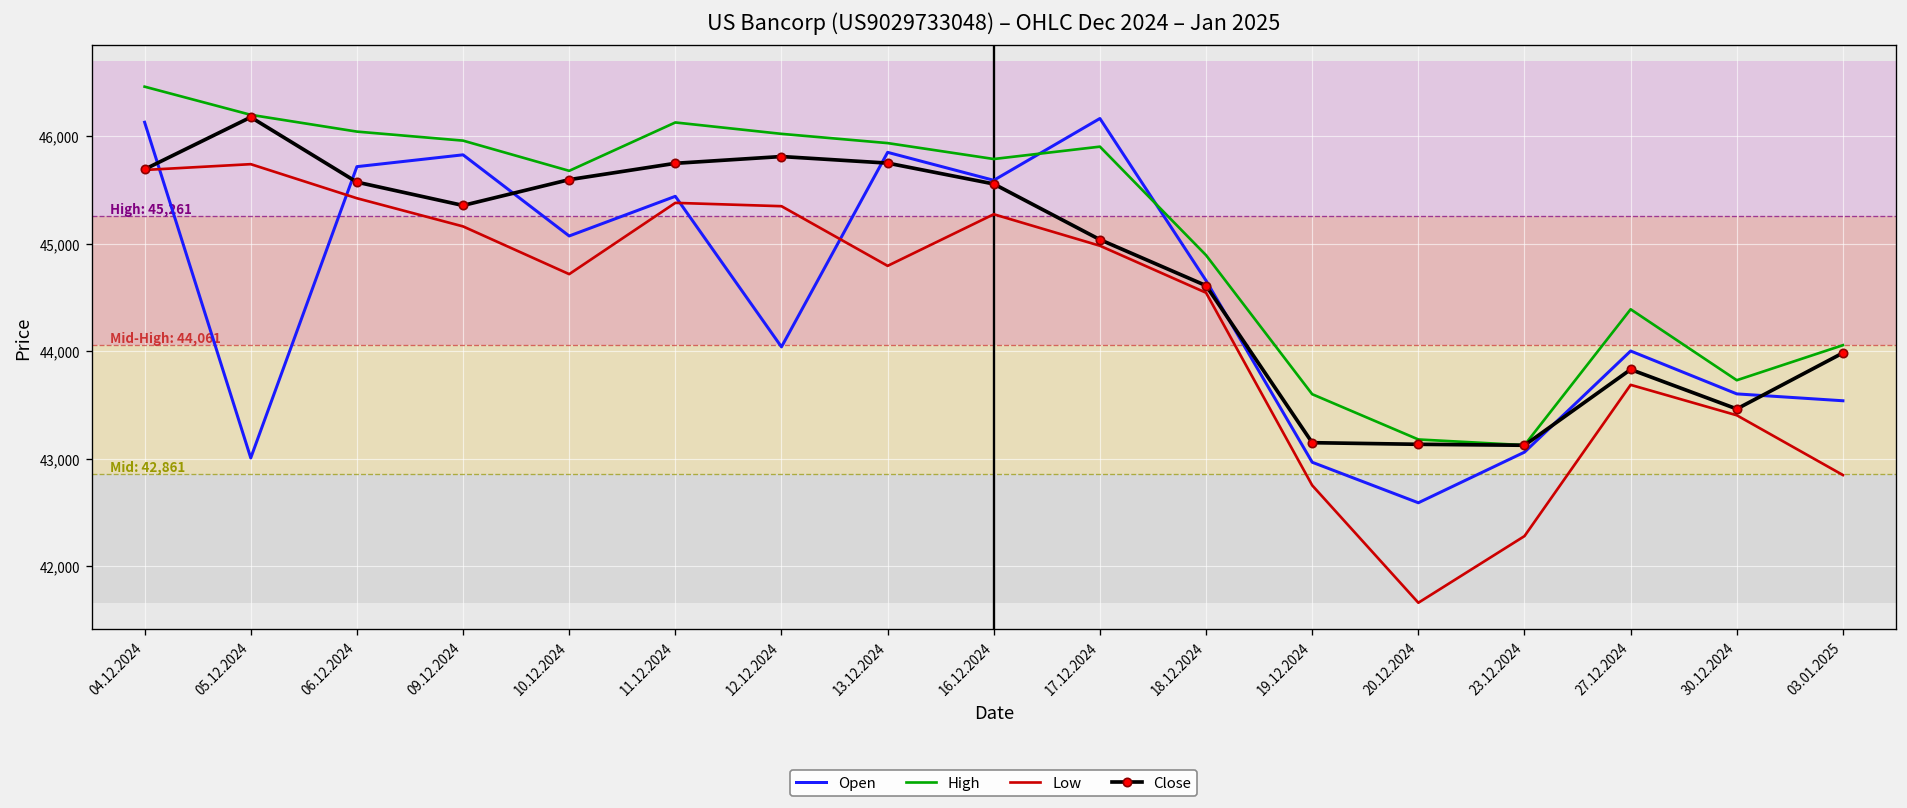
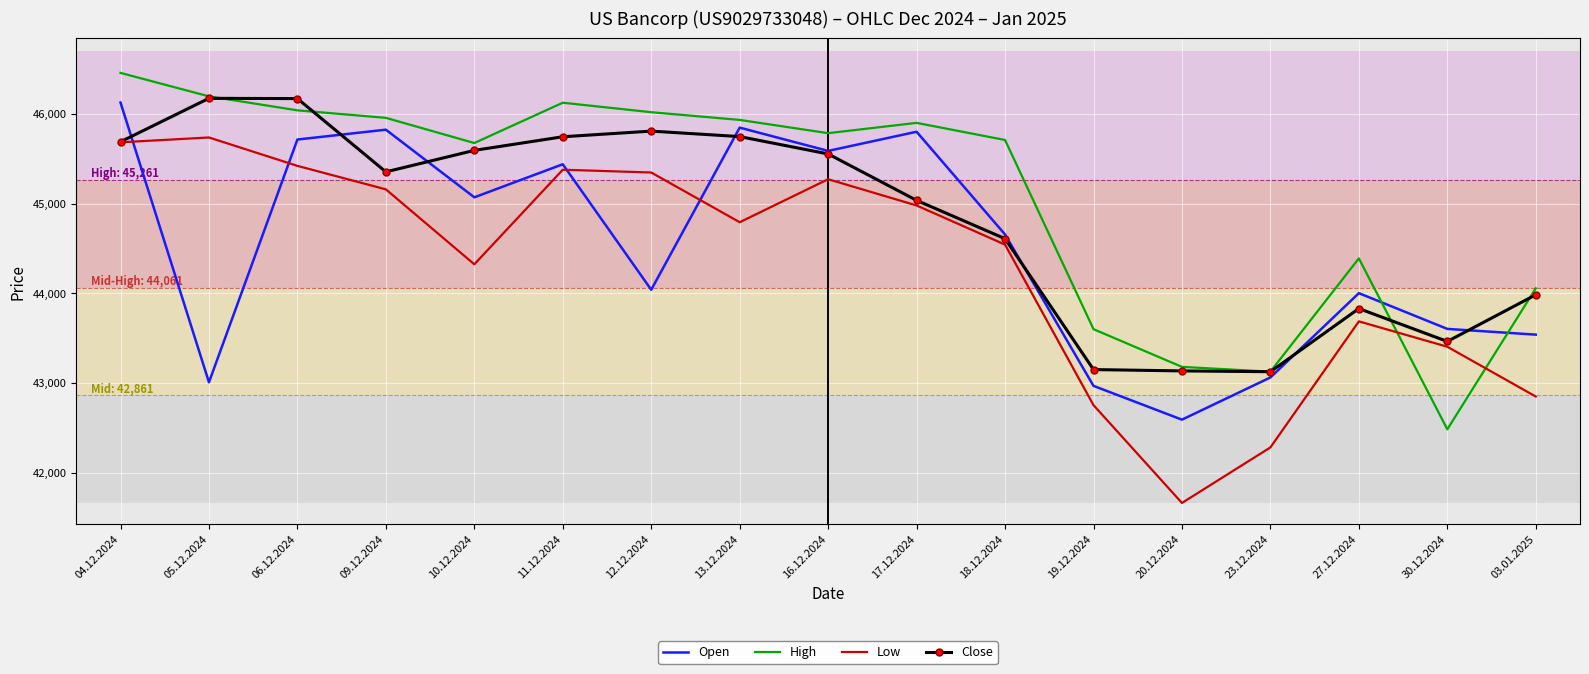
Close, 06.12.2024: 45,600 -> 46,200
Low, 10.12.2024: 44,700 -> 44,300
Open, 17.12.2024: 46,200 -> 45,800
High, 18.12.2024: 44,900 -> 45,700
High, 30.12.2024: 43,700 -> 42,500
